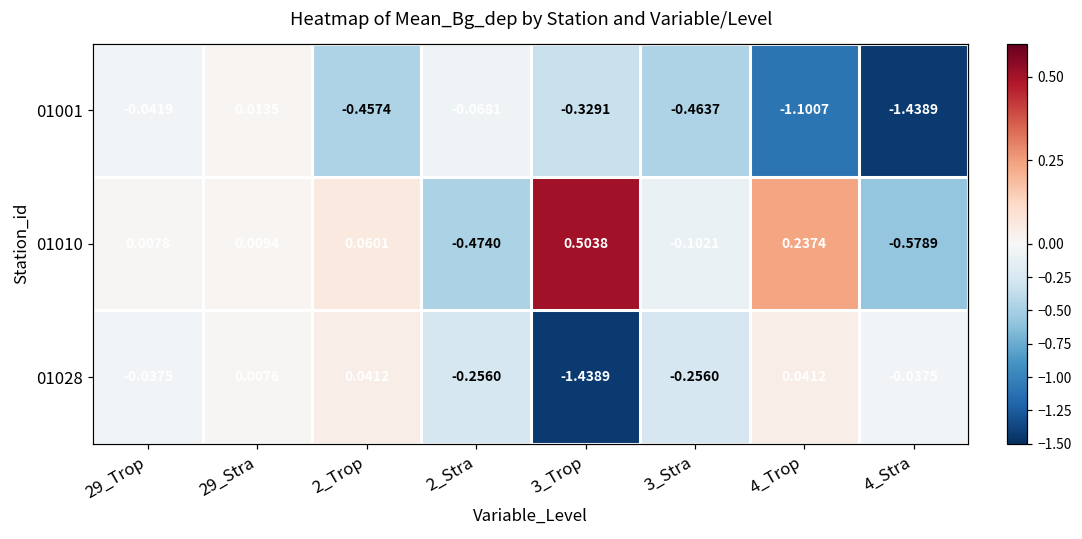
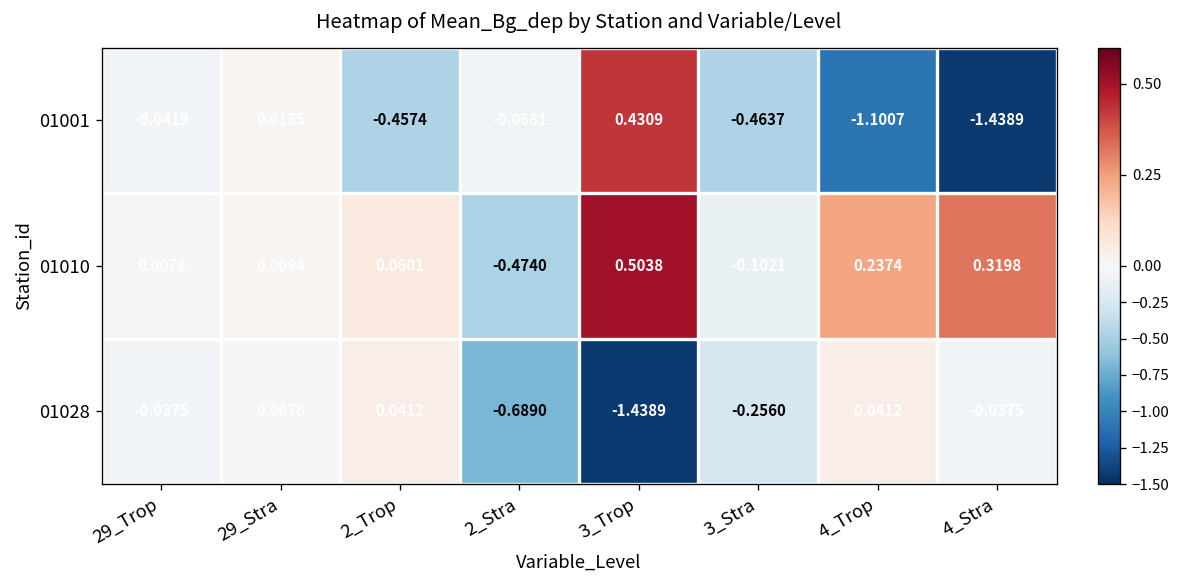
01001, 3_Trop: -0.3291 -> 0.4309
01010, 4_Stra: -0.5789 -> 0.3198
01028, 2_Stra: -0.2560 -> -0.6890
